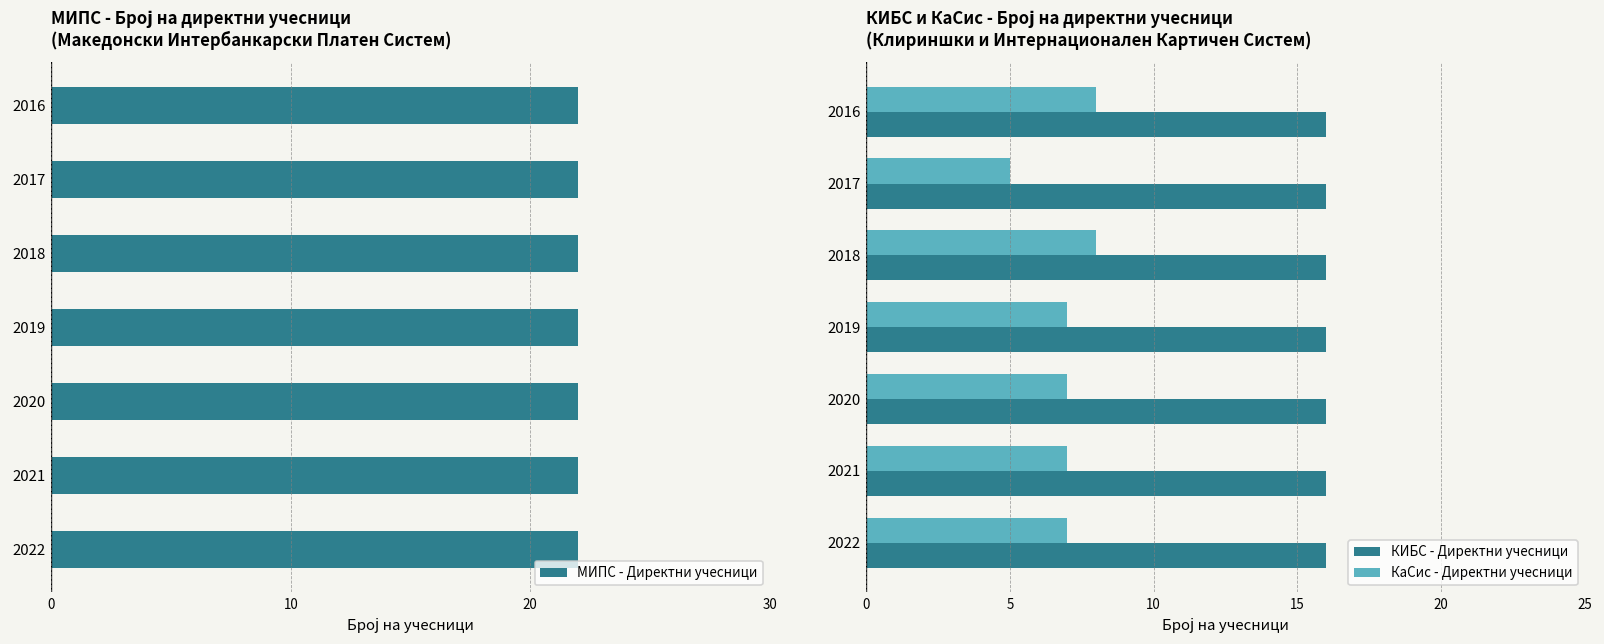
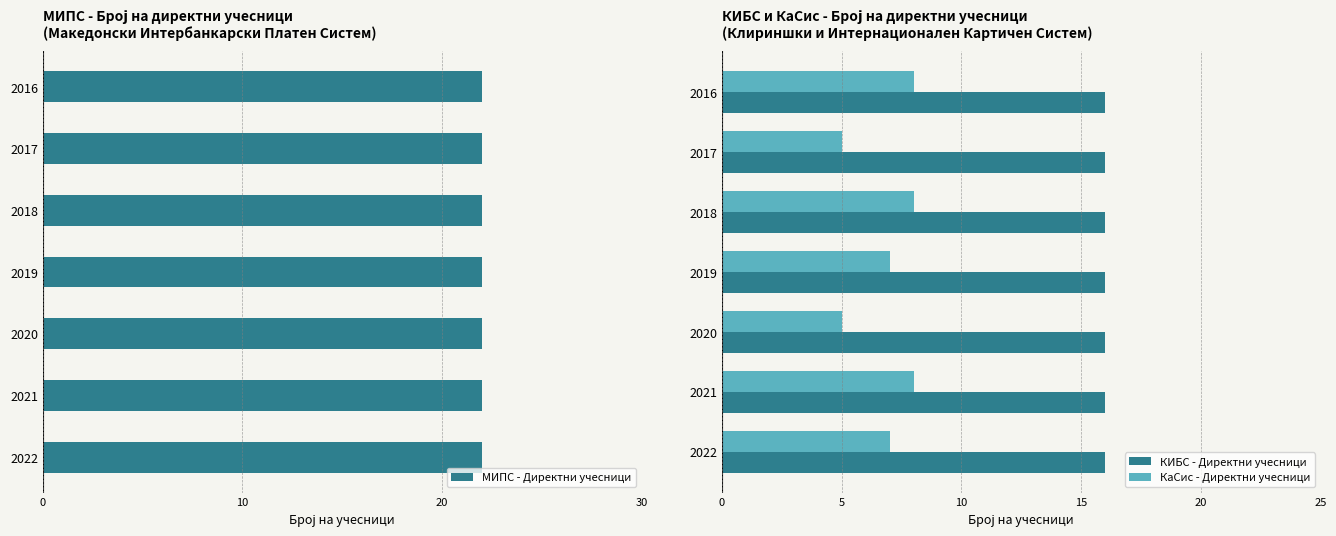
КИБС и КаСис - Број на директни учесници (Клириншки и Интернационален Картичен Систем), КаСис - Директни учесници, 2020: 7 -> 5
КИБС и КаСис - Број на директни учесници (Клириншки и Интернационален Картичен Систем), КаСис - Директни учесници, 2021: 7 -> 8
